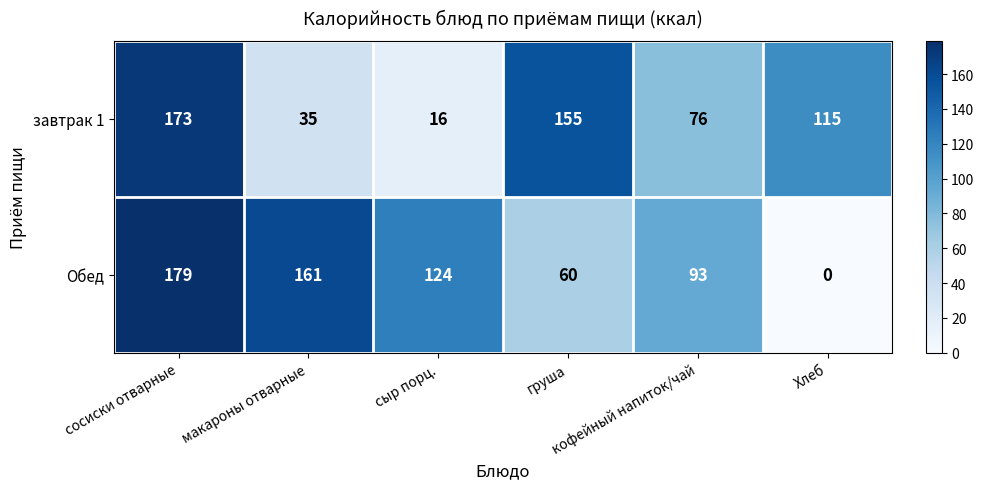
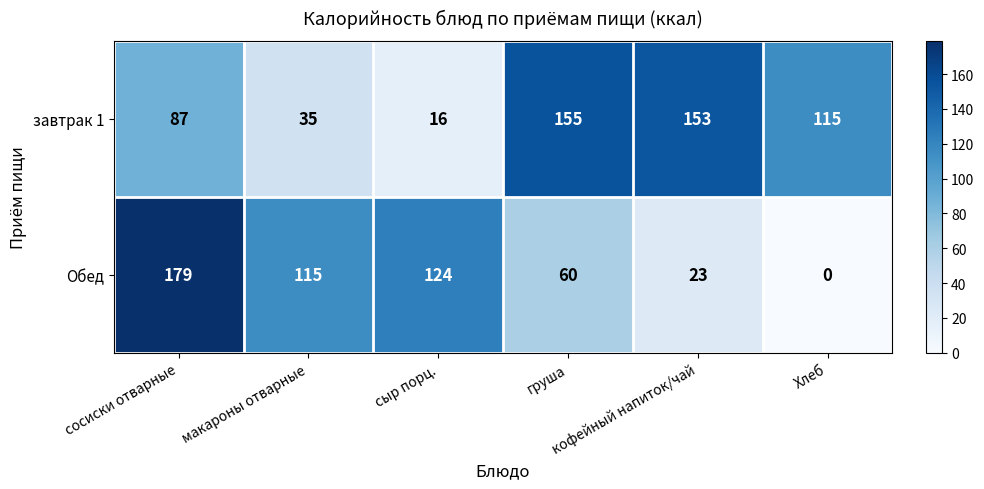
завтрак 1, сосиски отварные: 173 -> 87
завтрак 1, кофейный напиток/чай: 76 -> 153
Обед, макароны отварные: 161 -> 115
Обед, кофейный напиток/чай: 93 -> 23
